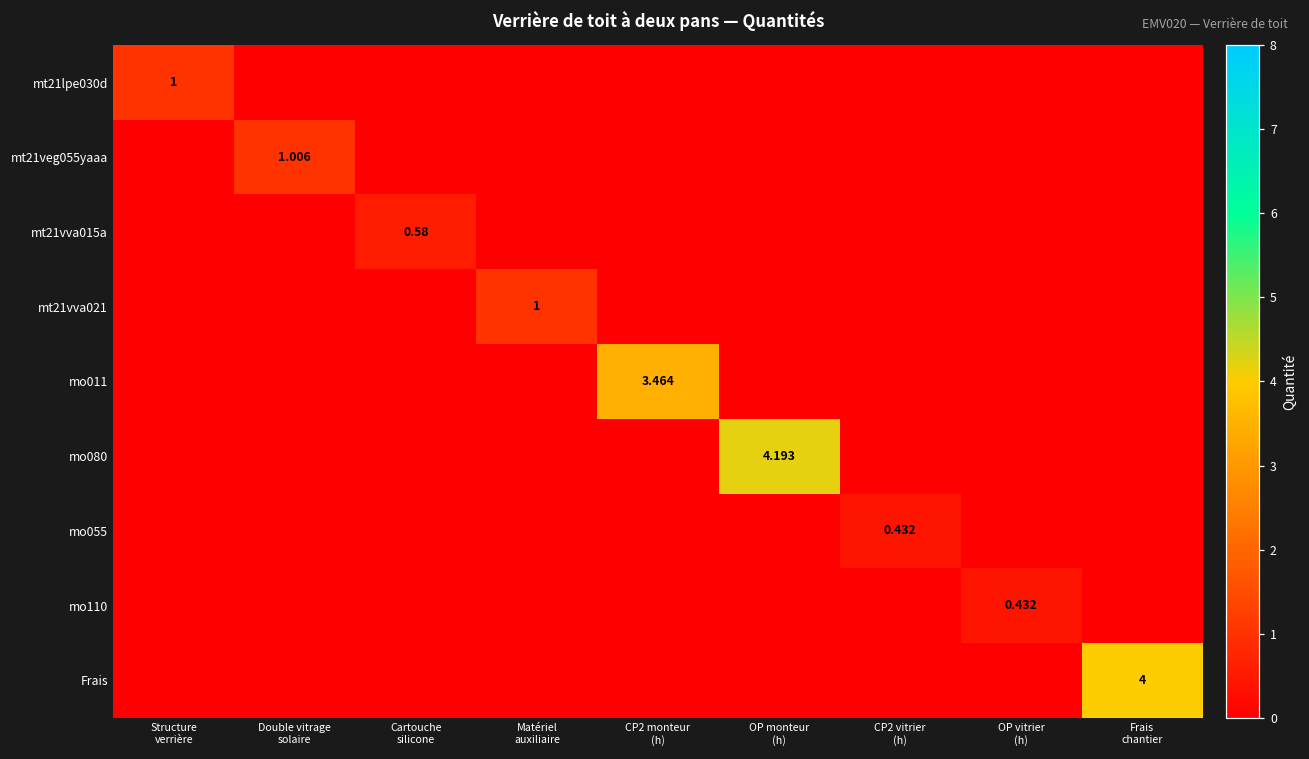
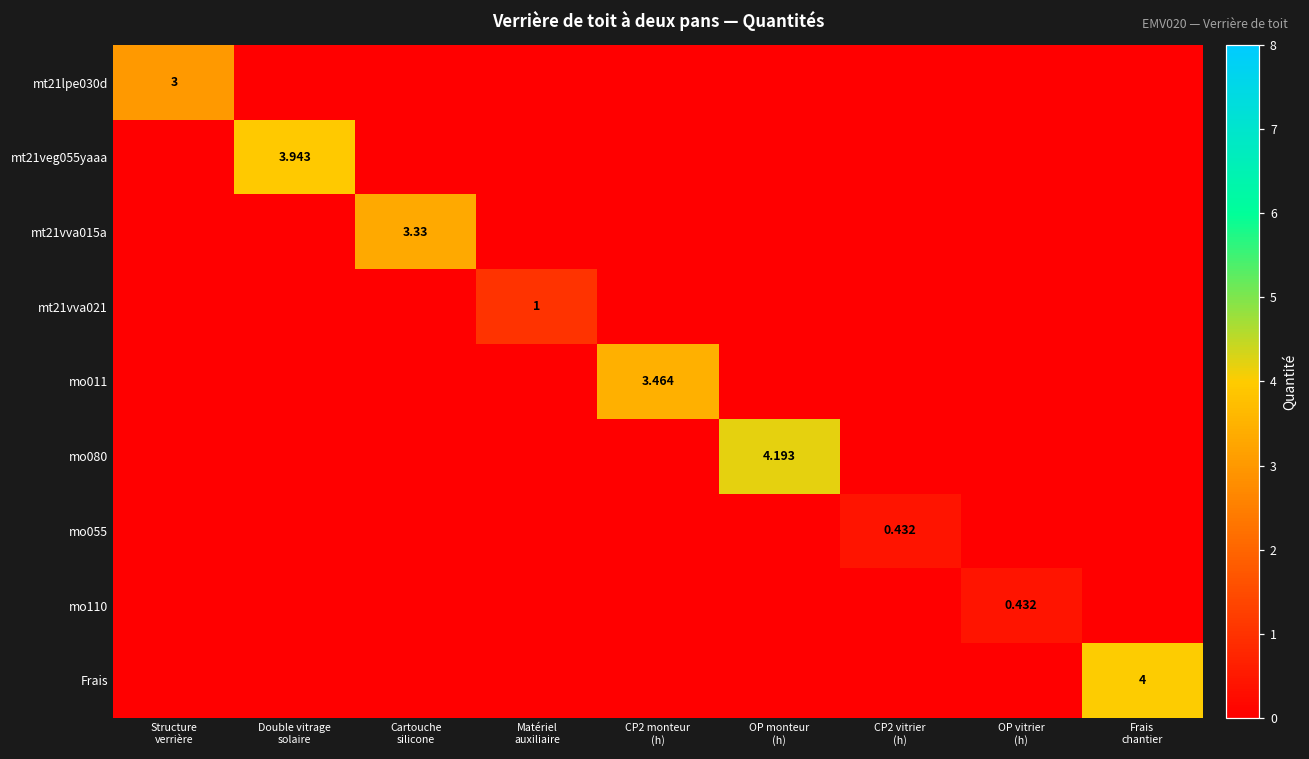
mt21lpe030d, Structure verrière: 1 -> 3
mt21veg055yaaa, Double vitrage solaire: 1.006 -> 3.943
mt21vva015a, Cartouche silicone: 0.58 -> 3.33
